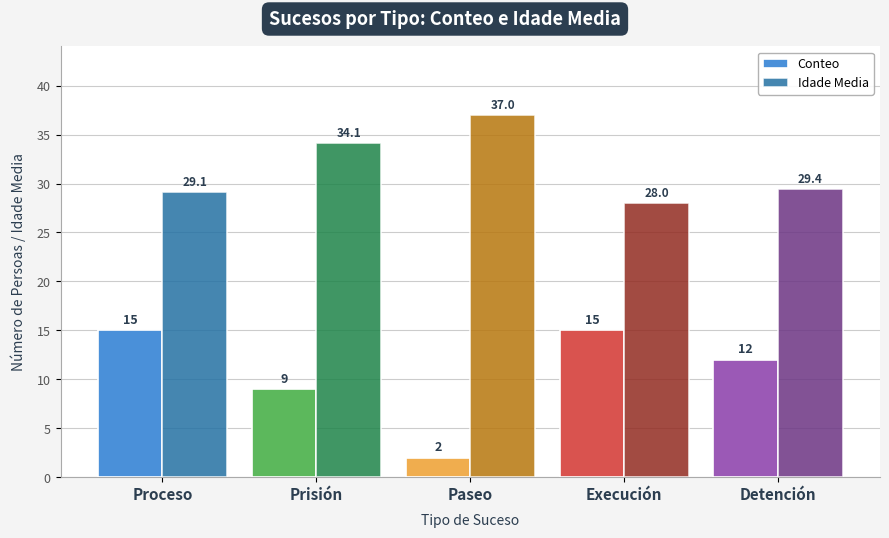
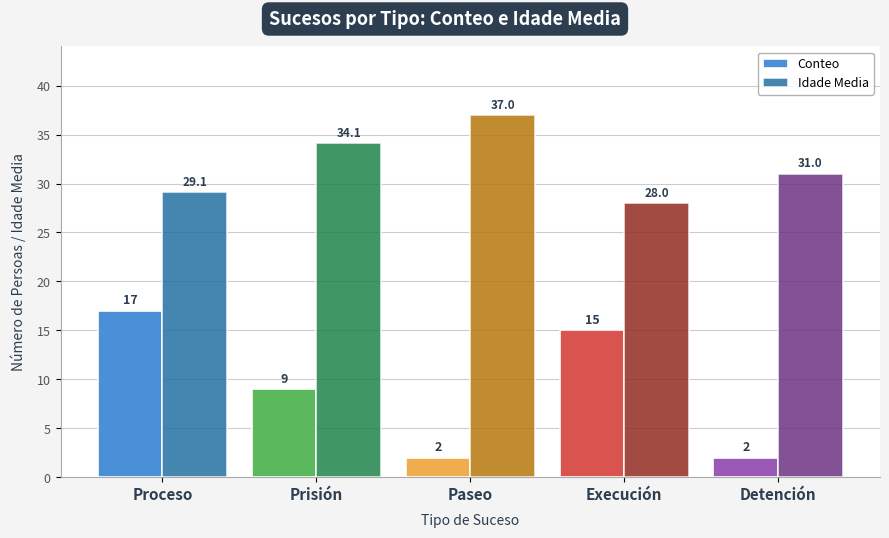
Conteo, Proceso: 15 -> 17
Conteo, Detención: 12 -> 2
Idade Media, Detención: 29.4 -> 31.0
